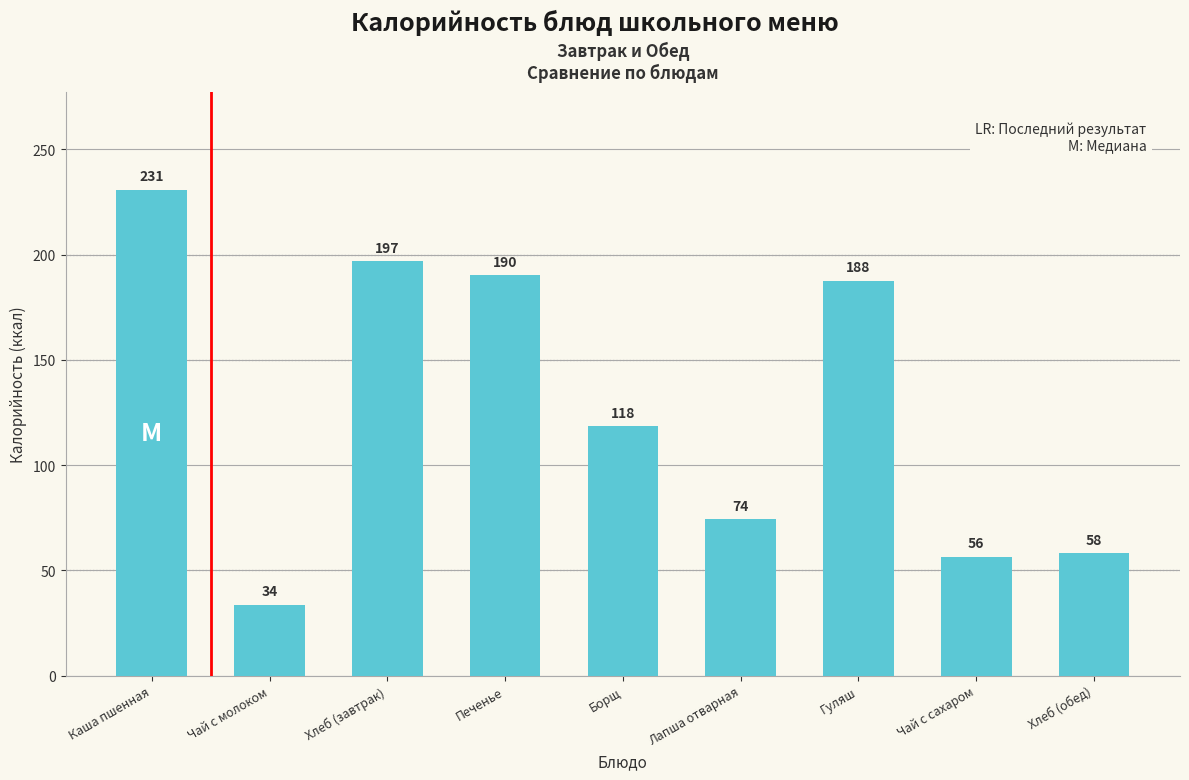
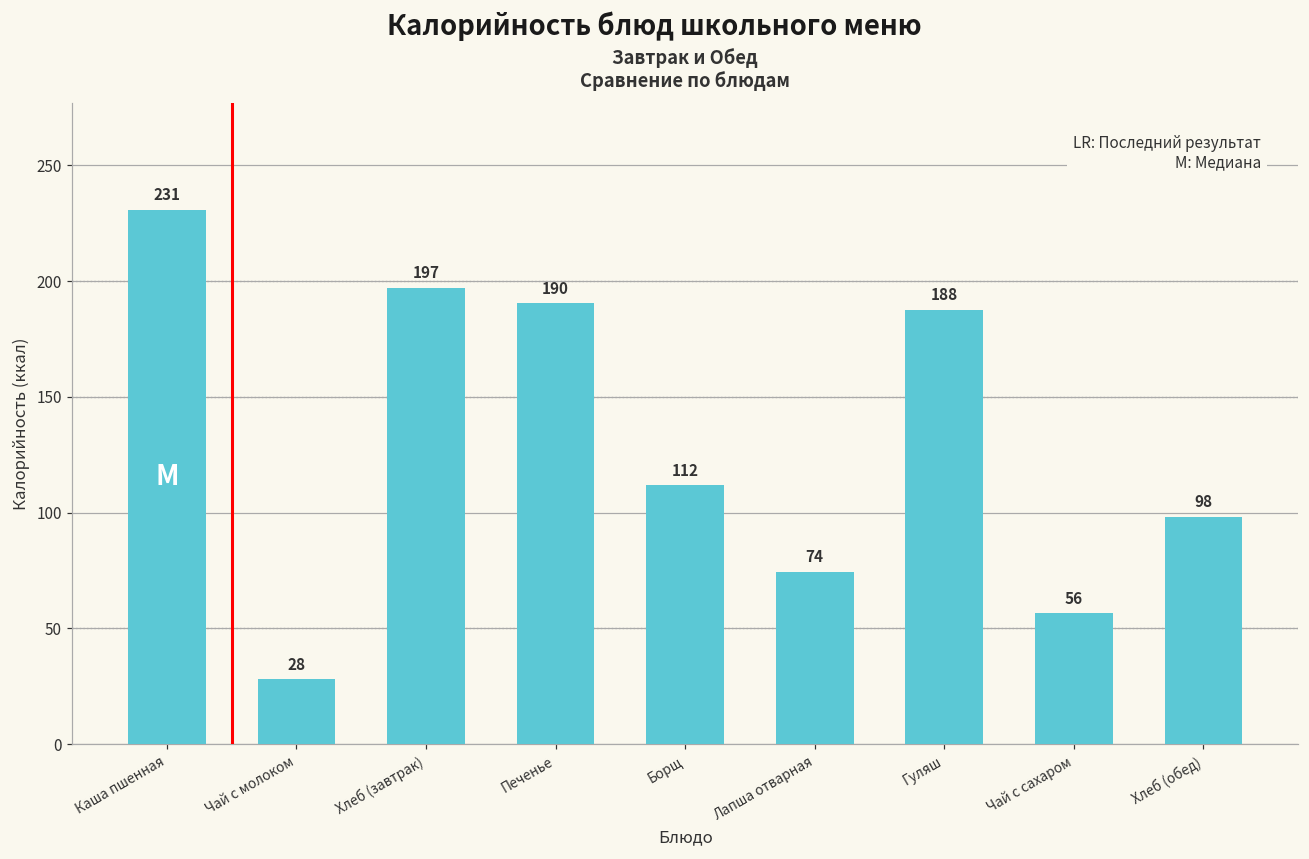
Чай с молоком: 34 -> 28
Борщ: 118 -> 112
Хлеб (обед): 58 -> 98
